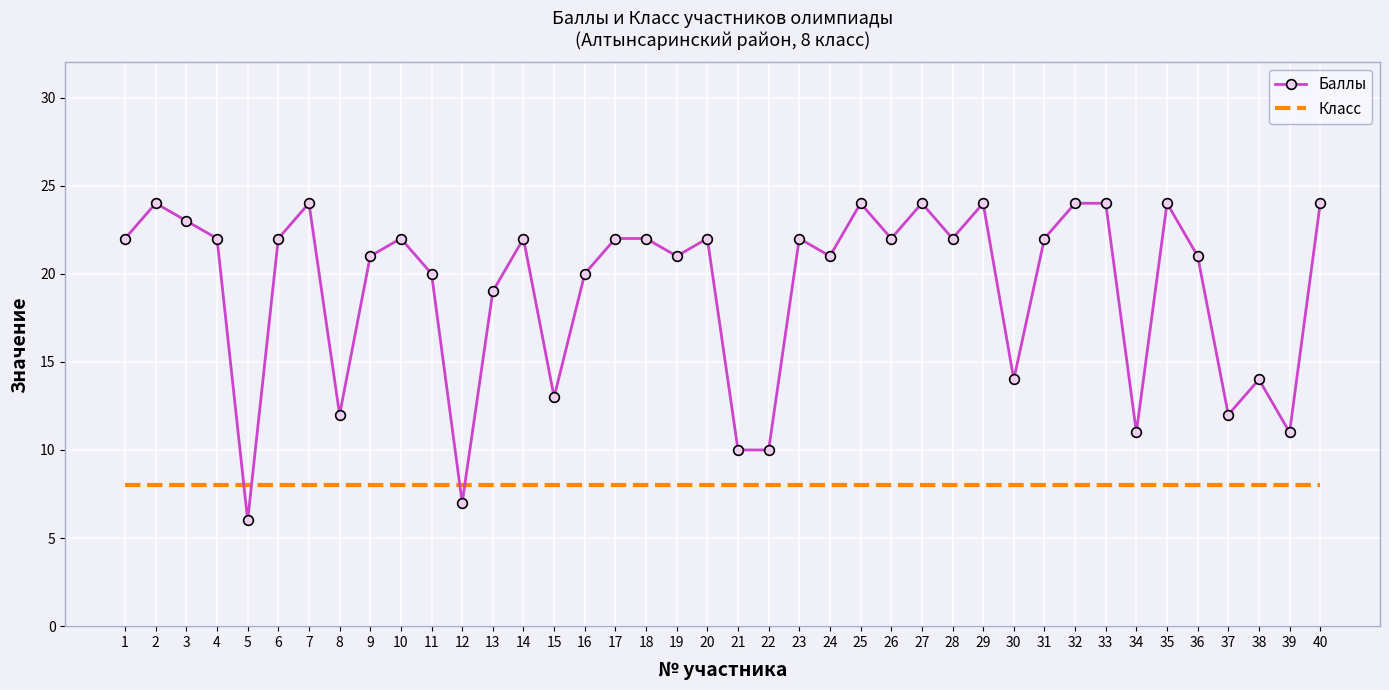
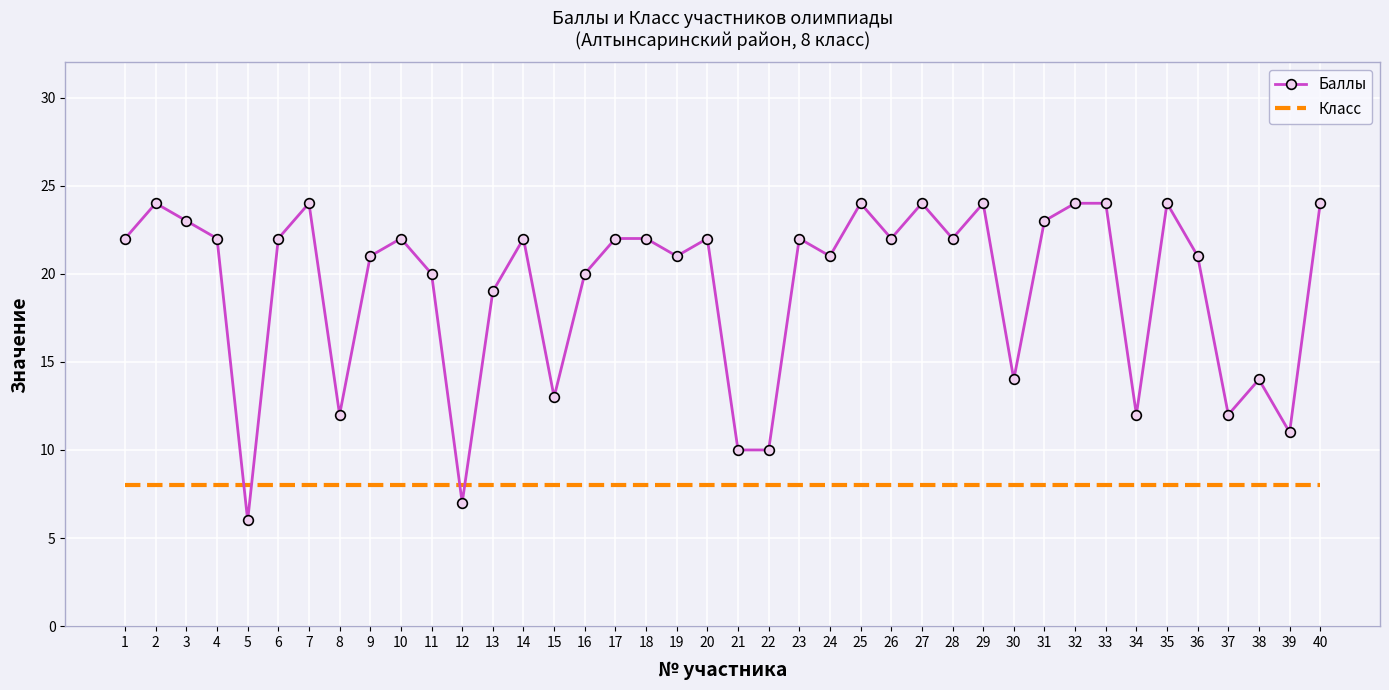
Баллы, 31: 22 -> 23
Баллы, 34: 11 -> 12
